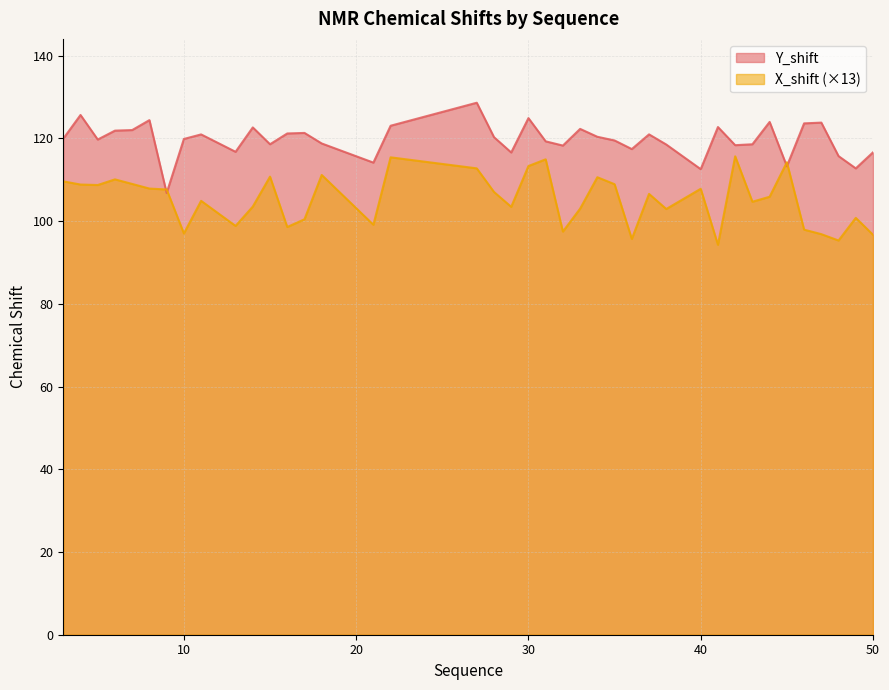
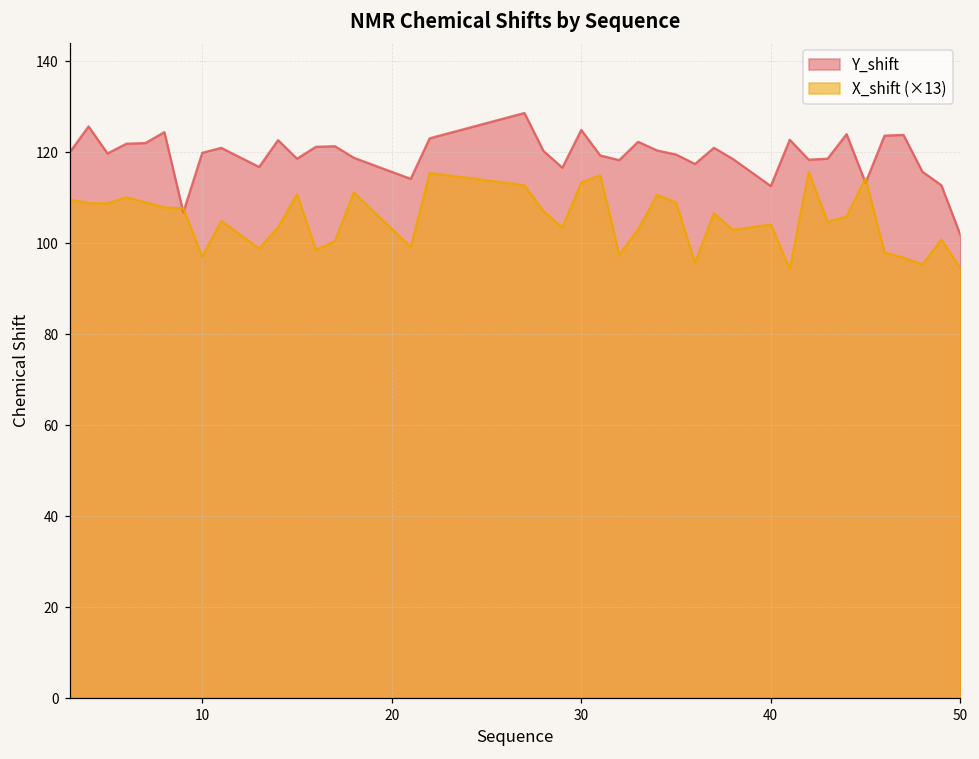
X_shift (×13), 40: 108 -> 104
Y_shift, 50: 117 -> 102
X_shift (×13), 50: 97 -> 95
